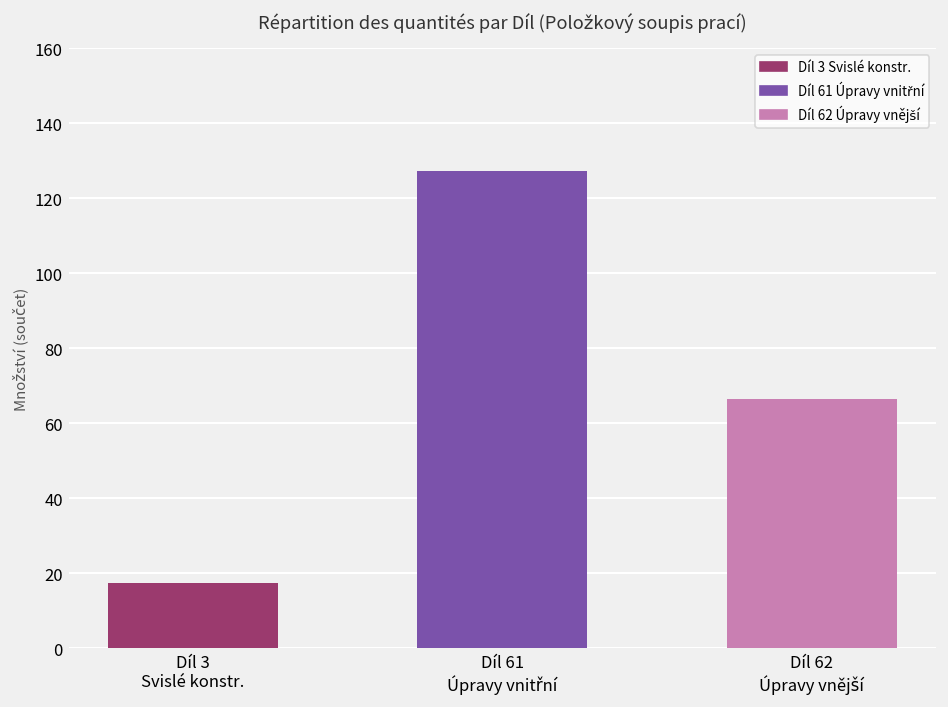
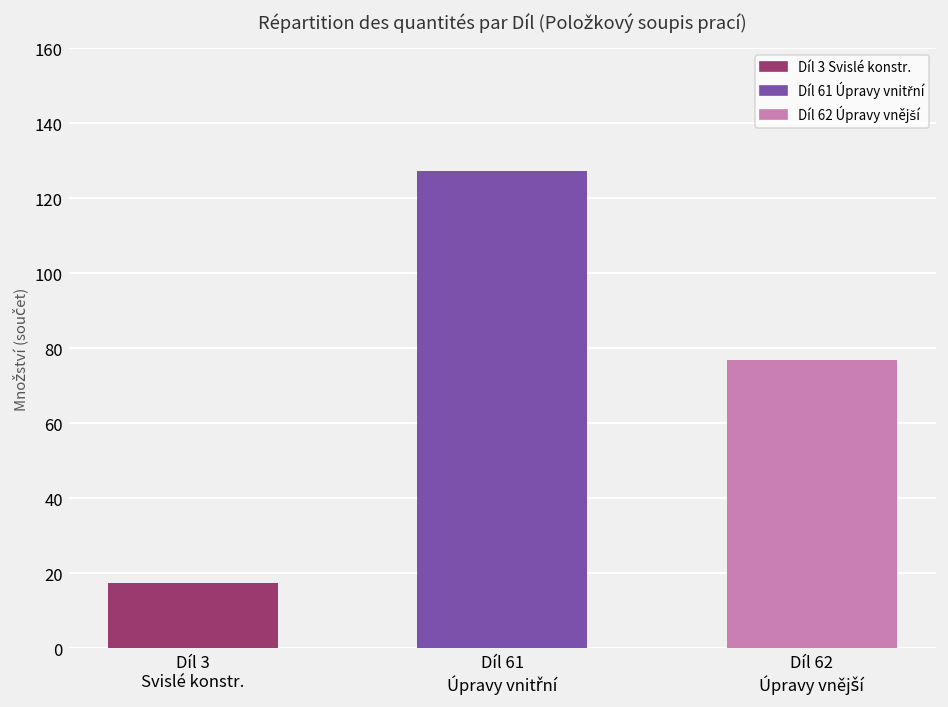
Díl 62 Úpravy vnější: 66 -> 77
